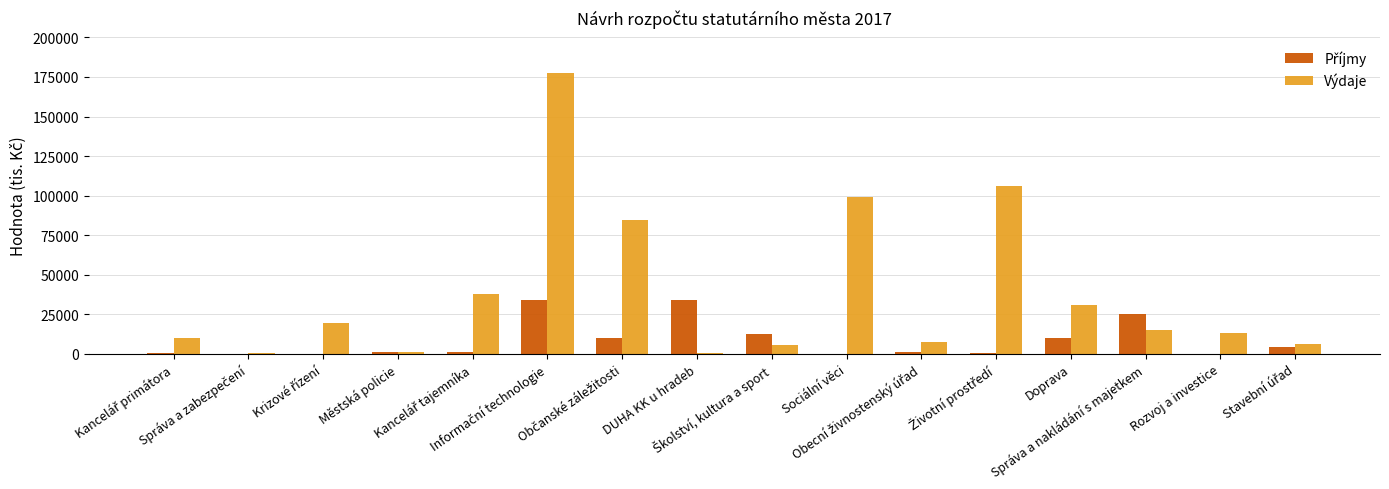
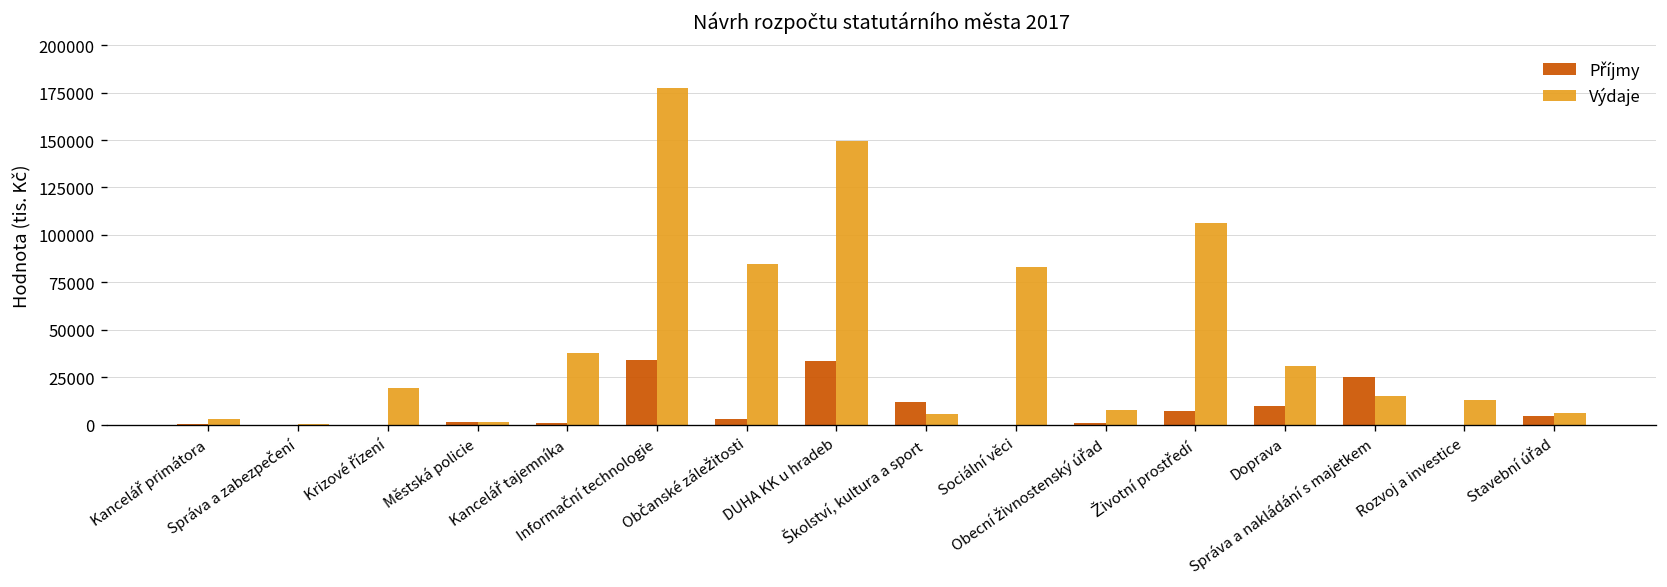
Výdaje, Kancelář primátora: 10000 -> 3000
Příjmy, Občanské záležitosti: 10000 -> 3000
Výdaje, DUHA KK u hradeb: 0 -> 150000
Výdaje, Sociální věci: 99000 -> 83000
Příjmy, Životní prostředí: 1000 -> 7000
